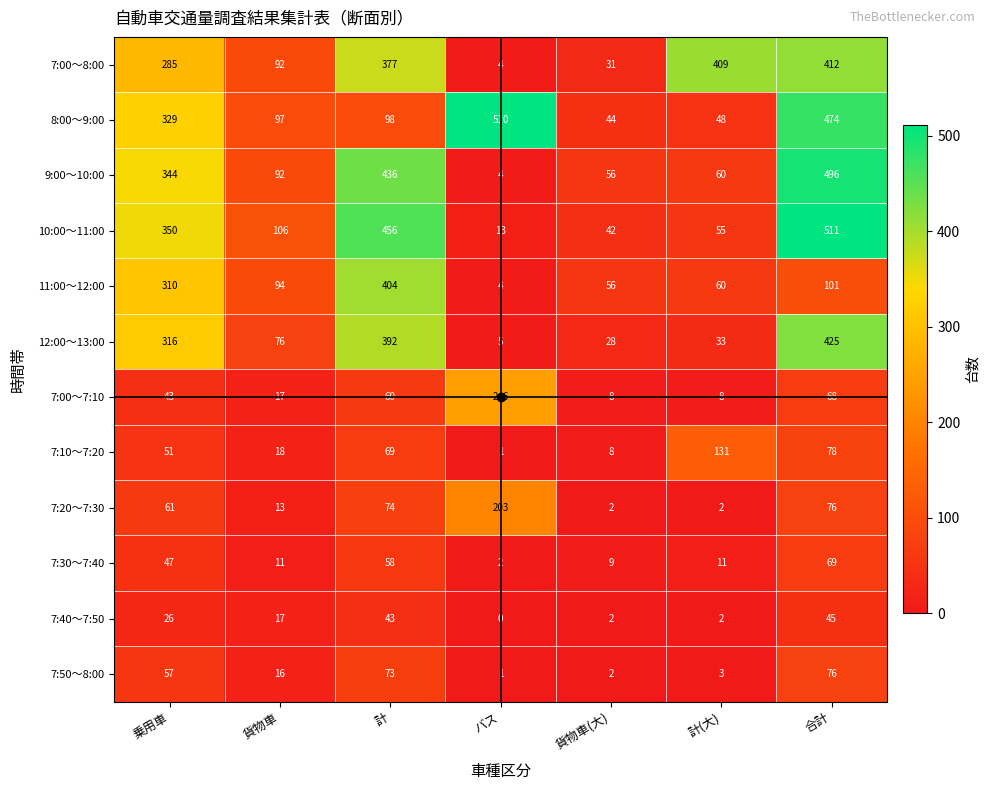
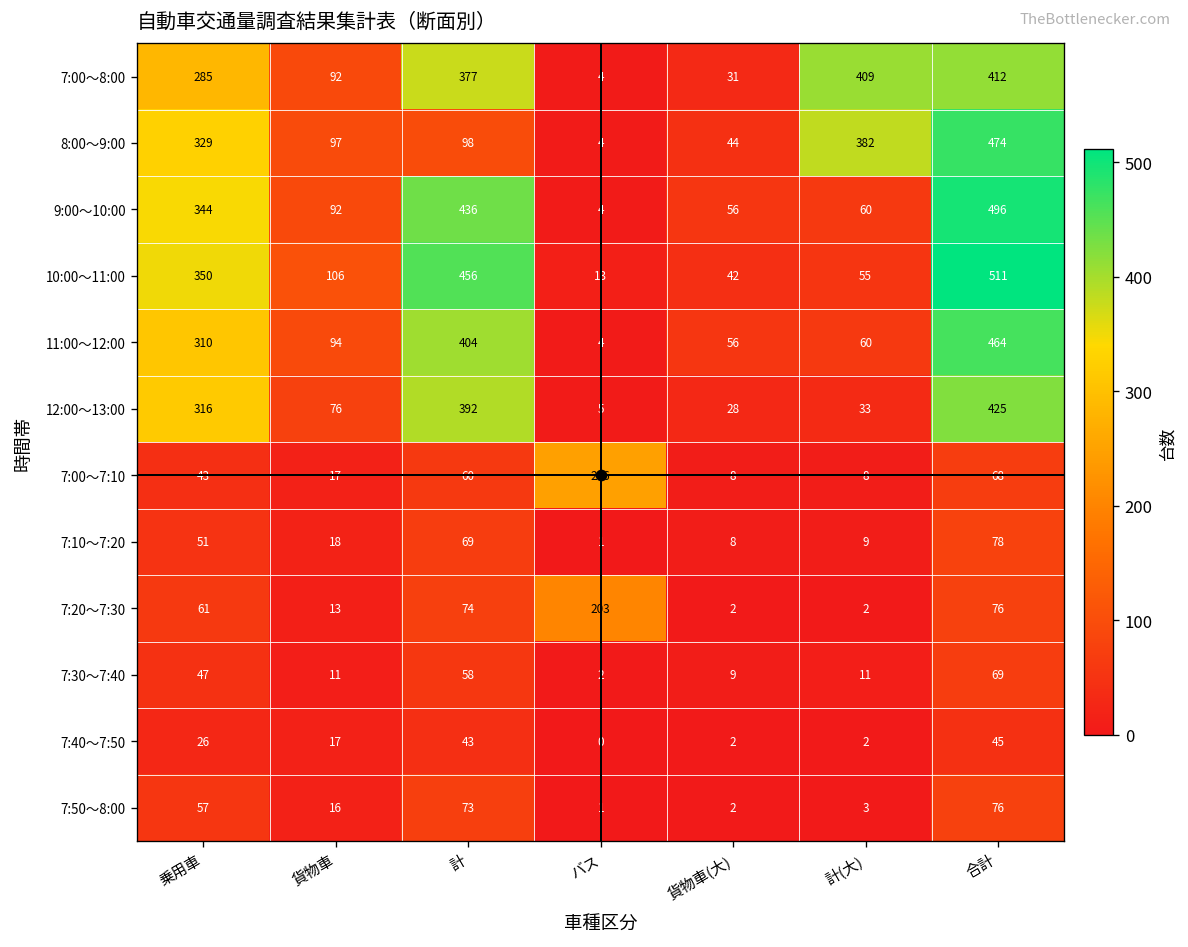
8:00～9:00, バス: 510 -> 4
8:00～9:00, 計(大): 48 -> 382
11:00～12:00, 合計: 101 -> 464
7:10～7:20, 計(大): 131 -> 9
